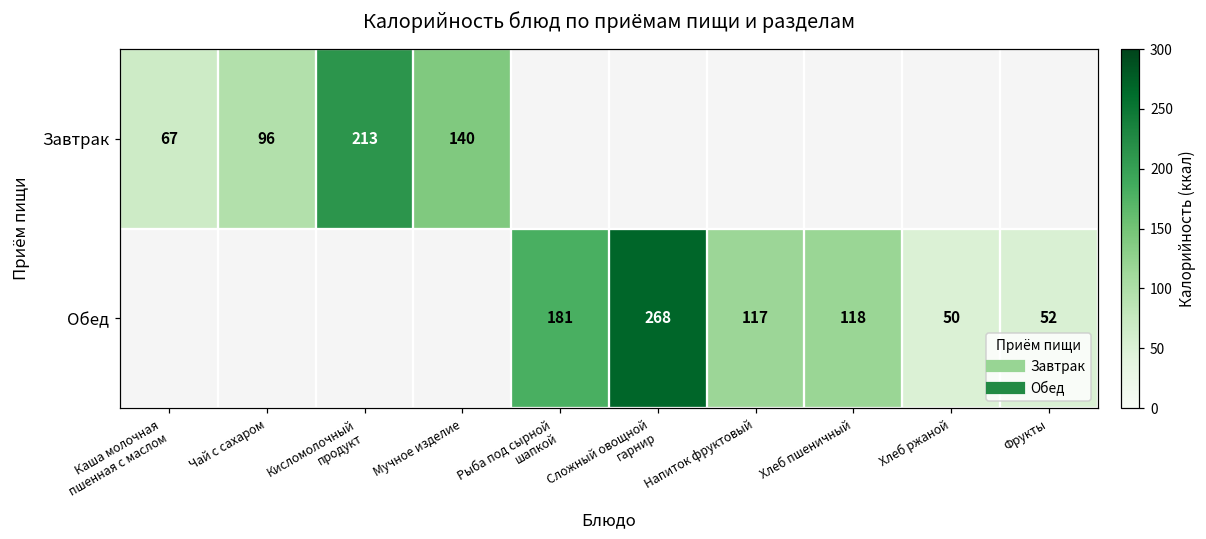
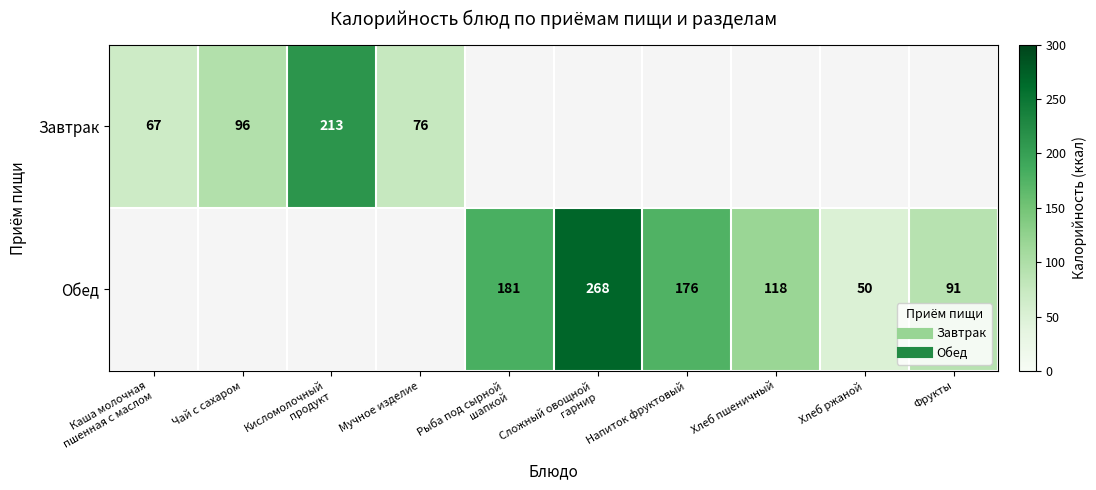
Завтрак, Мучное изделие: 140 -> 76
Обед, Напиток фруктовый: 117 -> 176
Обед, Фрукты: 52 -> 91
